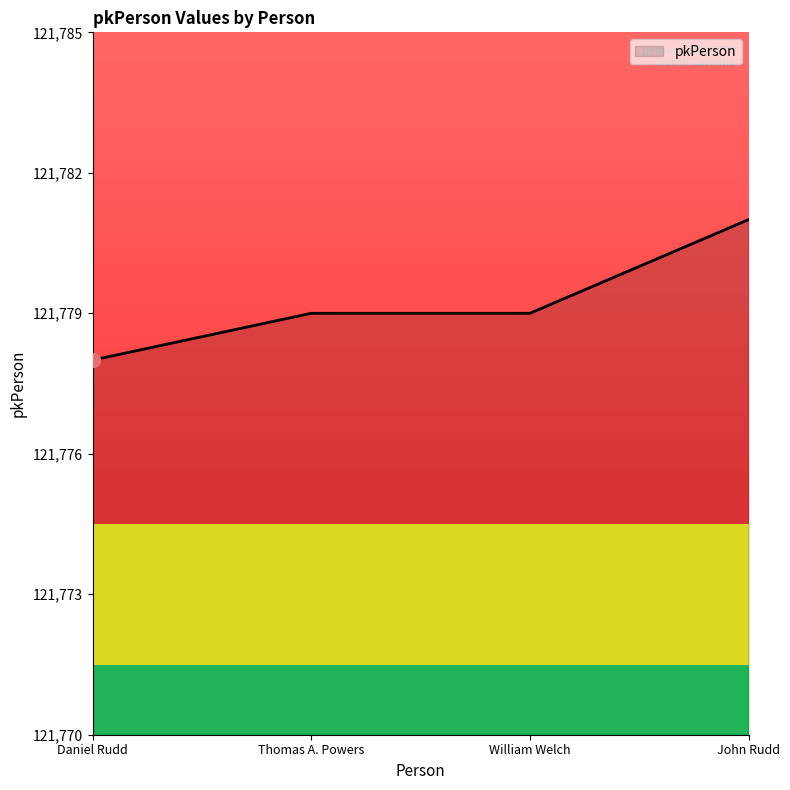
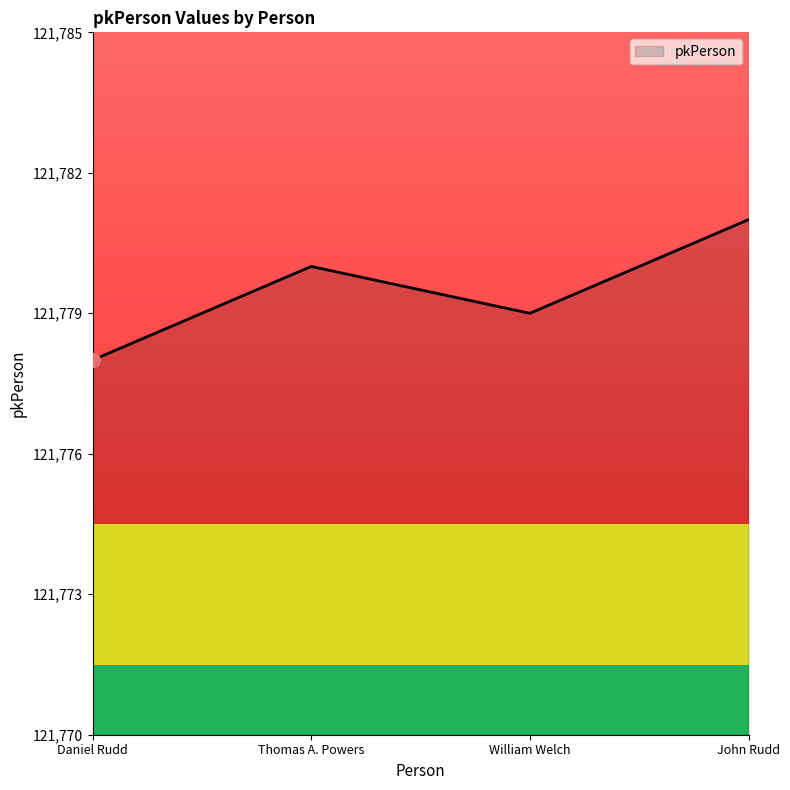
pkPerson, Thomas A. Powers: 121,779 -> 121,780
